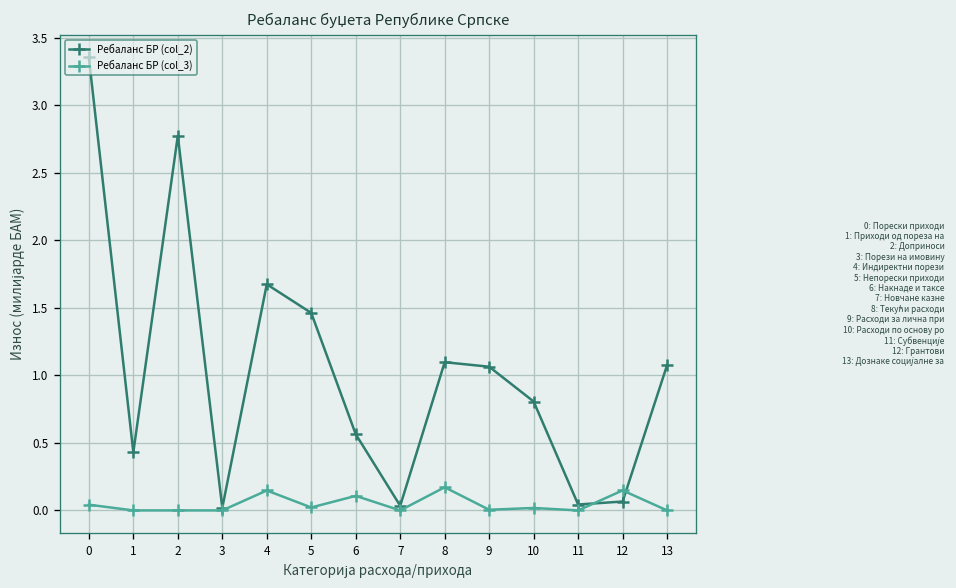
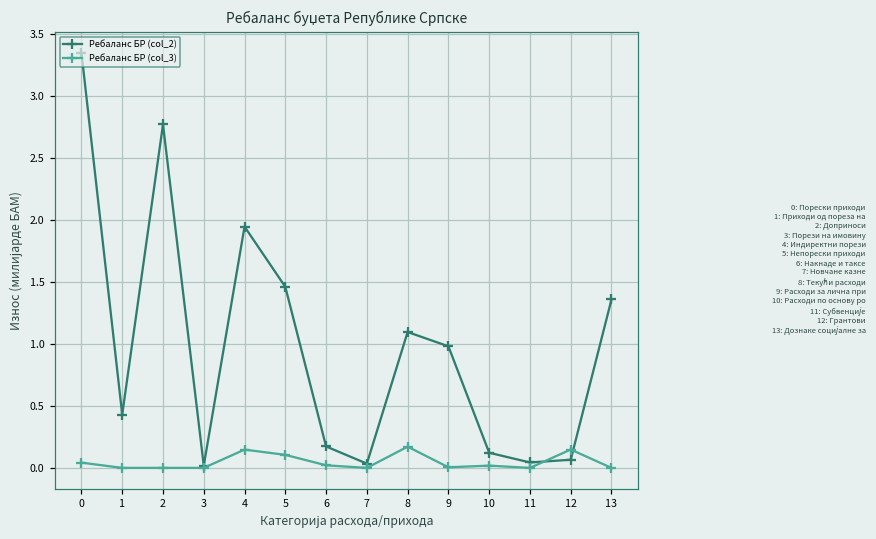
Ребаланс БР (col_2), 4: 1.67 -> 1.95
Ребаланс БР (col_3), 5: 0.02 -> 0.11
Ребаланс БР (col_2), 6: 0.56 -> 0.17
Ребаланс БР (col_3), 6: 0.11 -> 0.02
Ребаланс БР (col_2), 9: 1.06 -> 0.98
Ребаланс БР (col_2), 10: 0.81 -> 0.12
Ребаланс БР (col_2), 13: 1.08 -> 1.36
